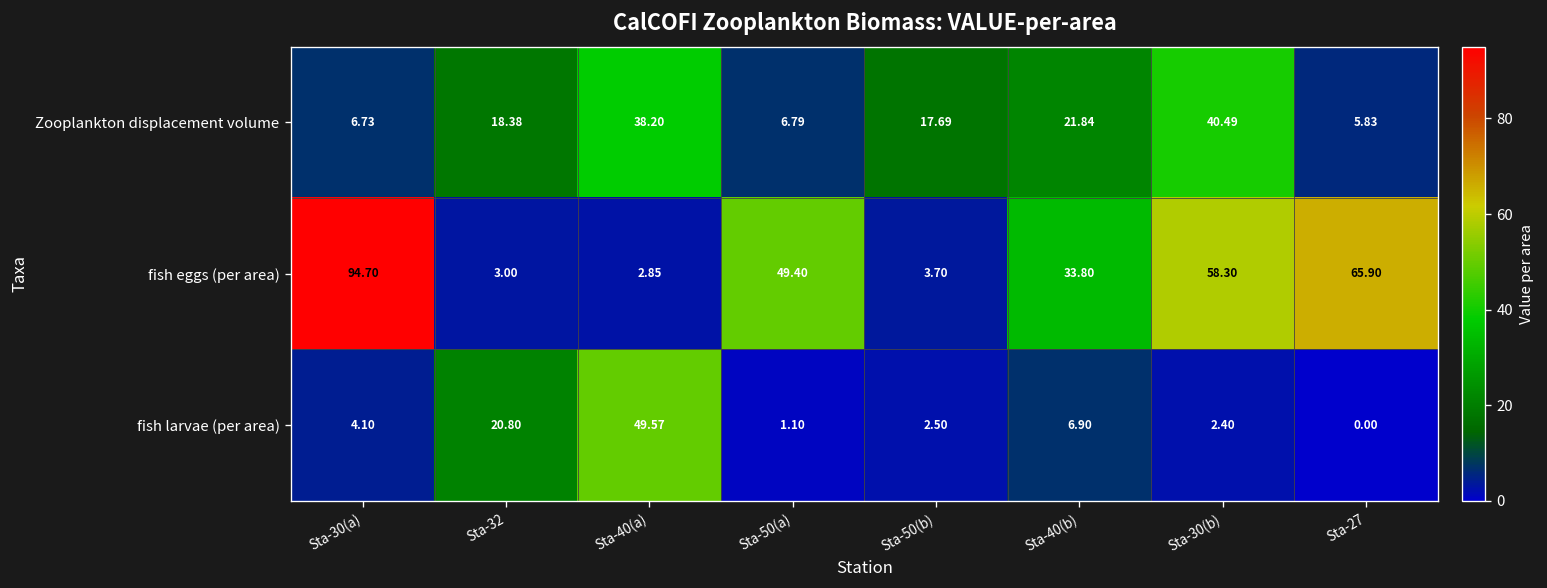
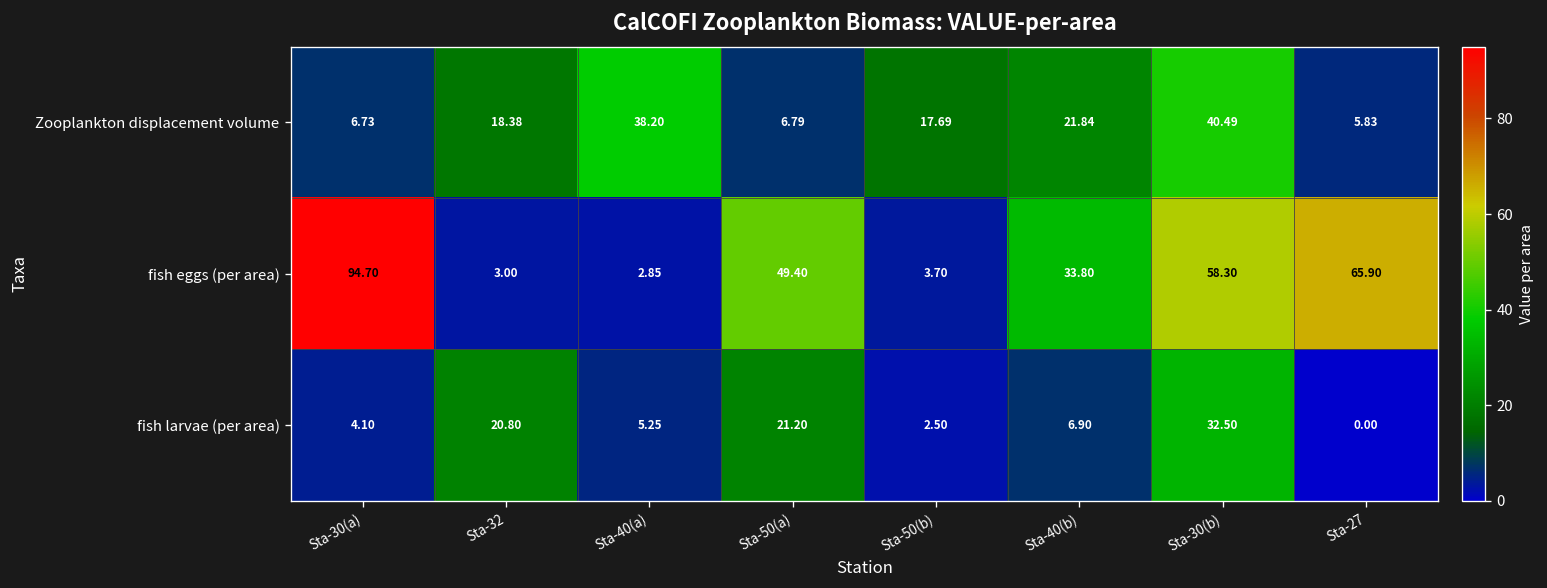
fish larvae (per area), Sta-40(a): 49.57 -> 5.25
fish larvae (per area), Sta-50(a): 1.10 -> 21.20
fish larvae (per area), Sta-30(b): 2.40 -> 32.50
